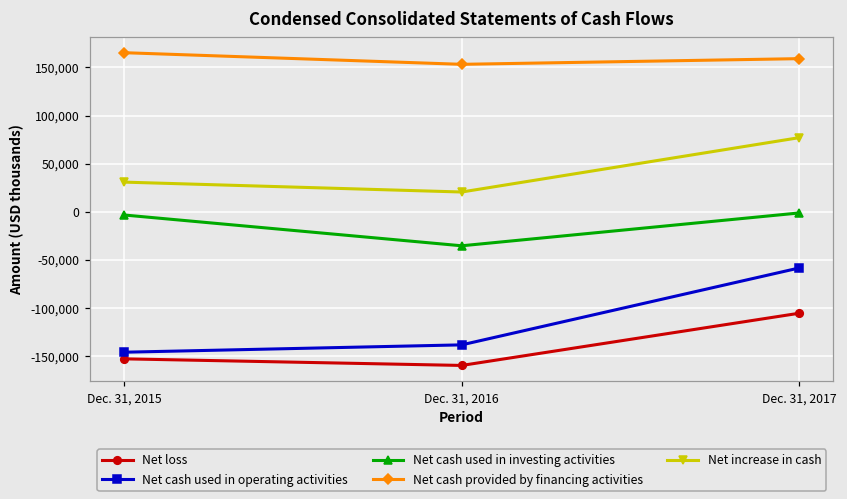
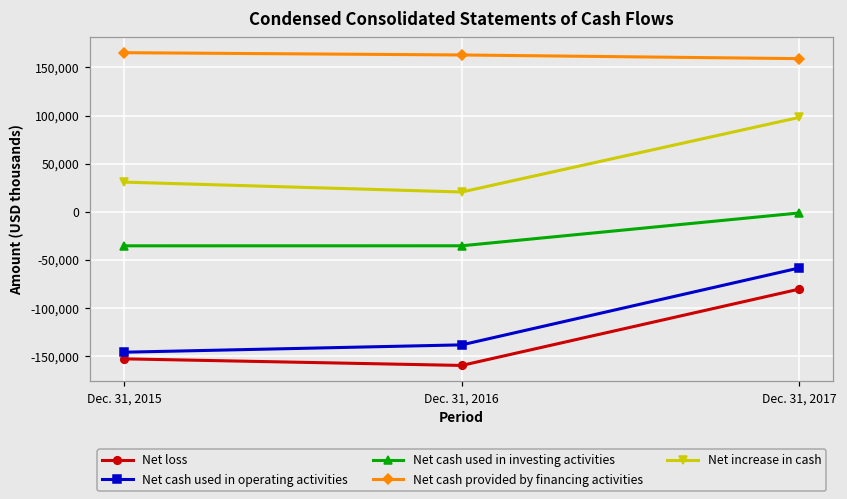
Net cash used in investing activities, Dec. 31, 2015: 0 -> -40,000
Net cash provided by financing activities, Dec. 31, 2016: 150,000 -> 160,000
Net loss, Dec. 31, 2017: -110,000 -> -80,000
Net increase in cash, Dec. 31, 2017: 80,000 -> 100,000
